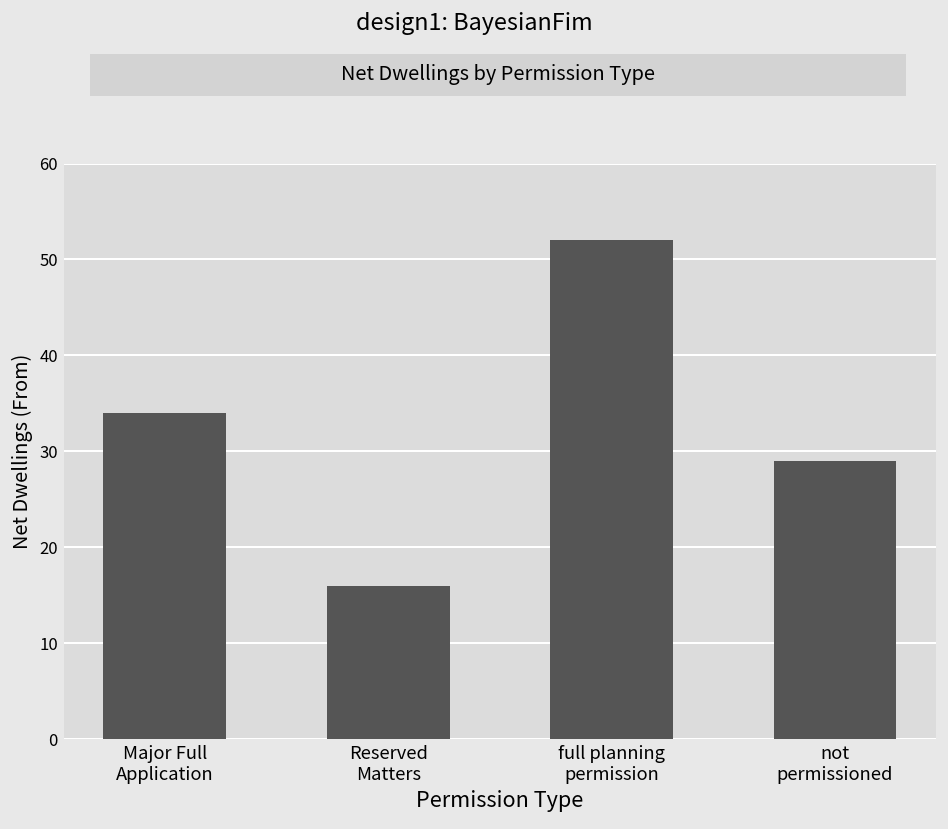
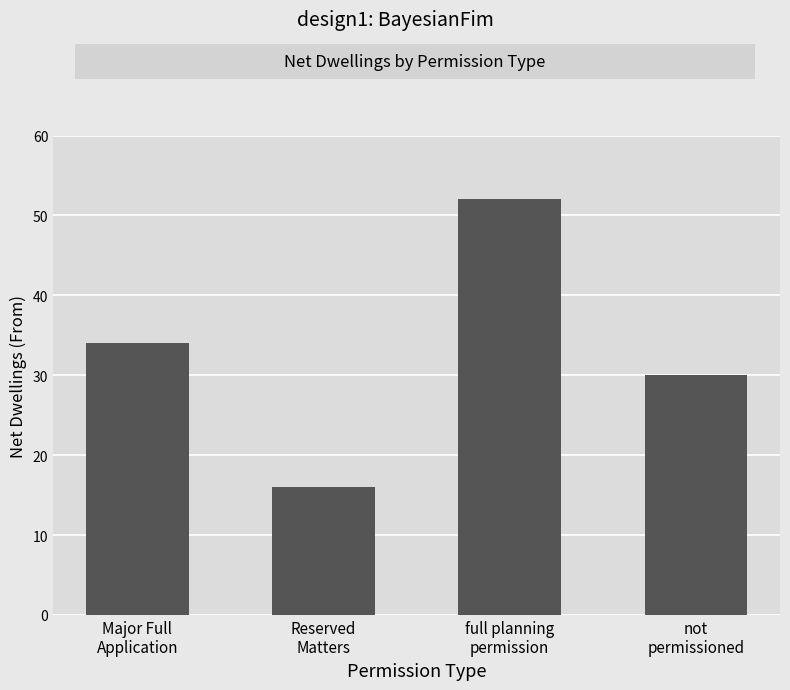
not permissioned: 29 -> 30
